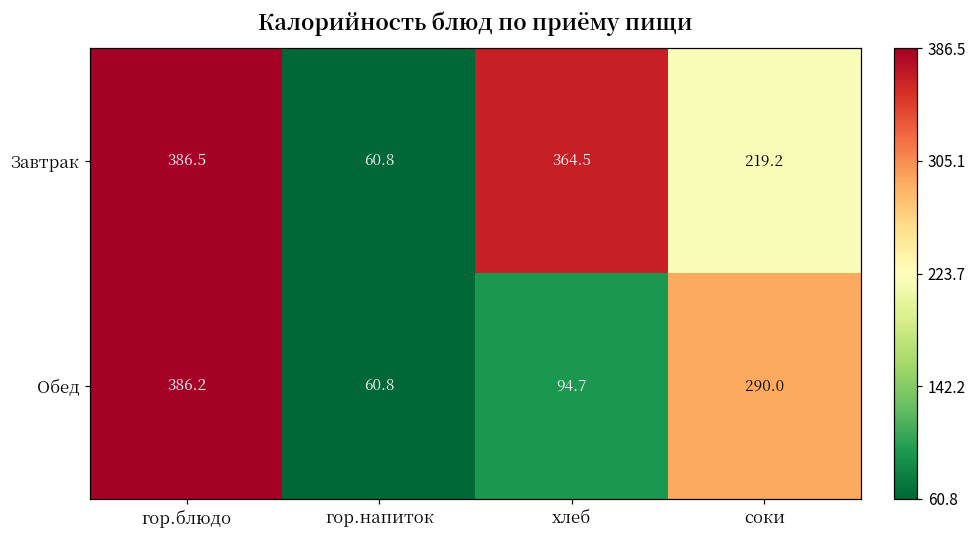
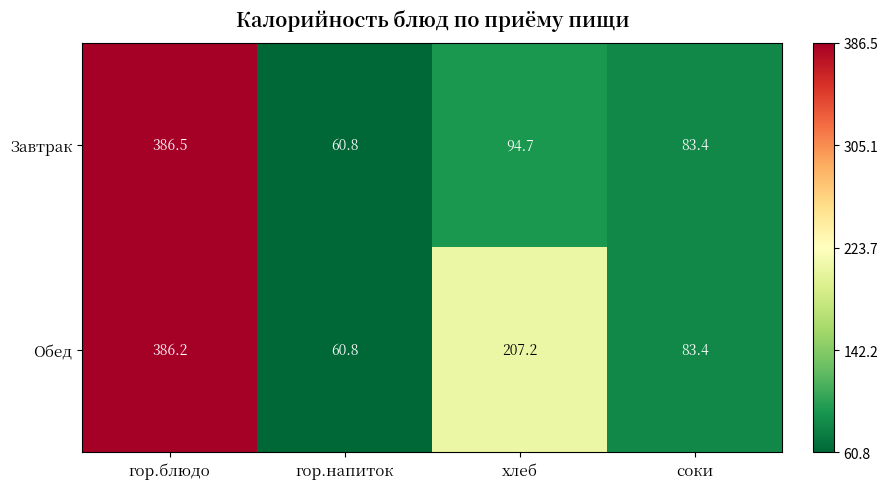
Завтрак, хлеб: 364.5 -> 94.7
Завтрак, соки: 219.2 -> 83.4
Обед, хлеб: 94.7 -> 207.2
Обед, соки: 290.0 -> 83.4
